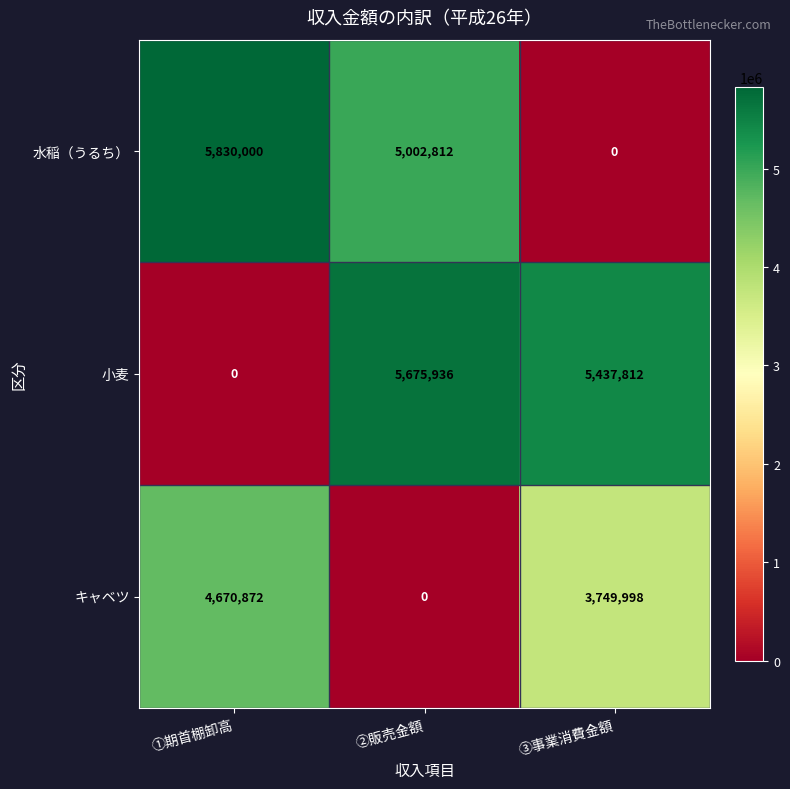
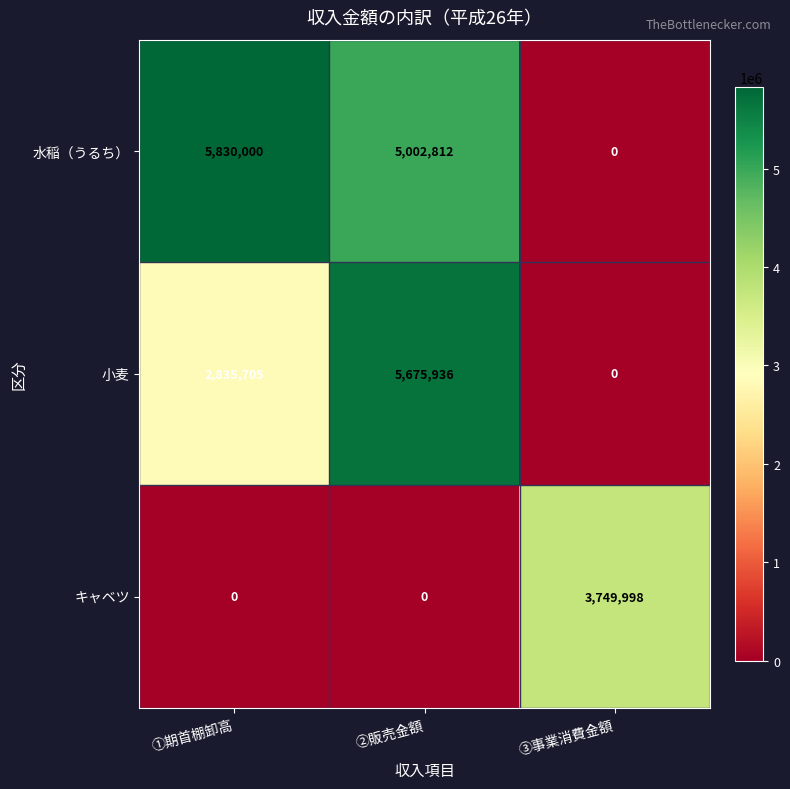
小麦, ①期首棚卸高: 0 -> 2,835,705
小麦, ③事業消費金額: 5,437,812 -> 0
キャベツ, ①期首棚卸高: 4,670,872 -> 0
